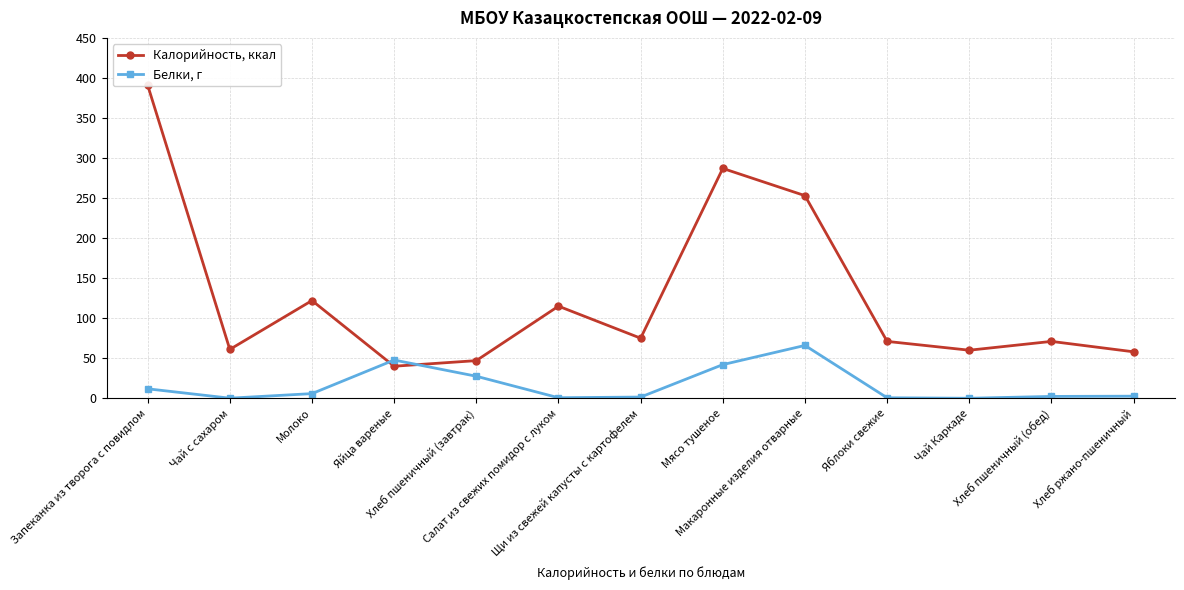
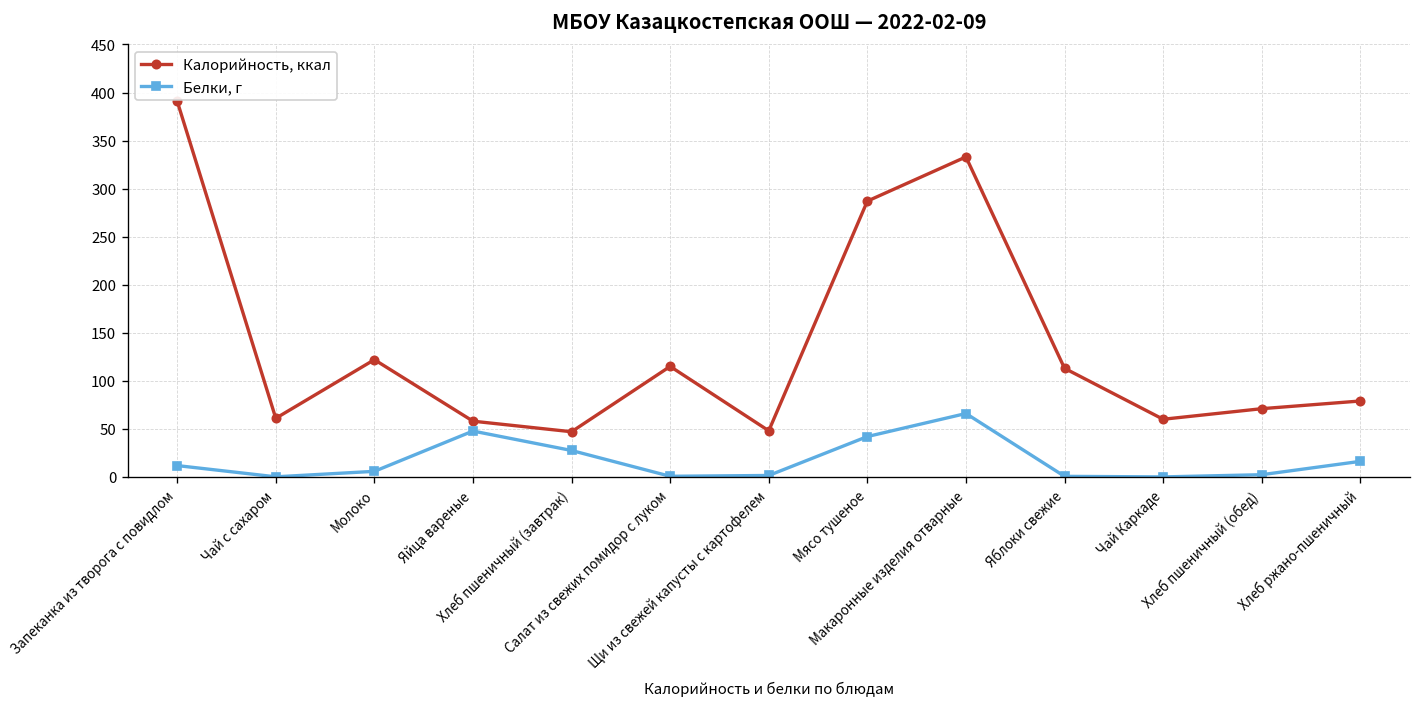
Калорийность, ккал, Яйца вареные: 40 -> 60
Калорийность, ккал, Щи из свежей капусты с картофелем: 80 -> 50
Калорийность, ккал, Макаронные изделия отварные: 250 -> 330
Калорийность, ккал, Яблоки свежие: 70 -> 110
Калорийность, ккал, Хлеб ржано-пшеничный: 60 -> 80
Белки, г, Хлеб ржано-пшеничный: 0 -> 20
